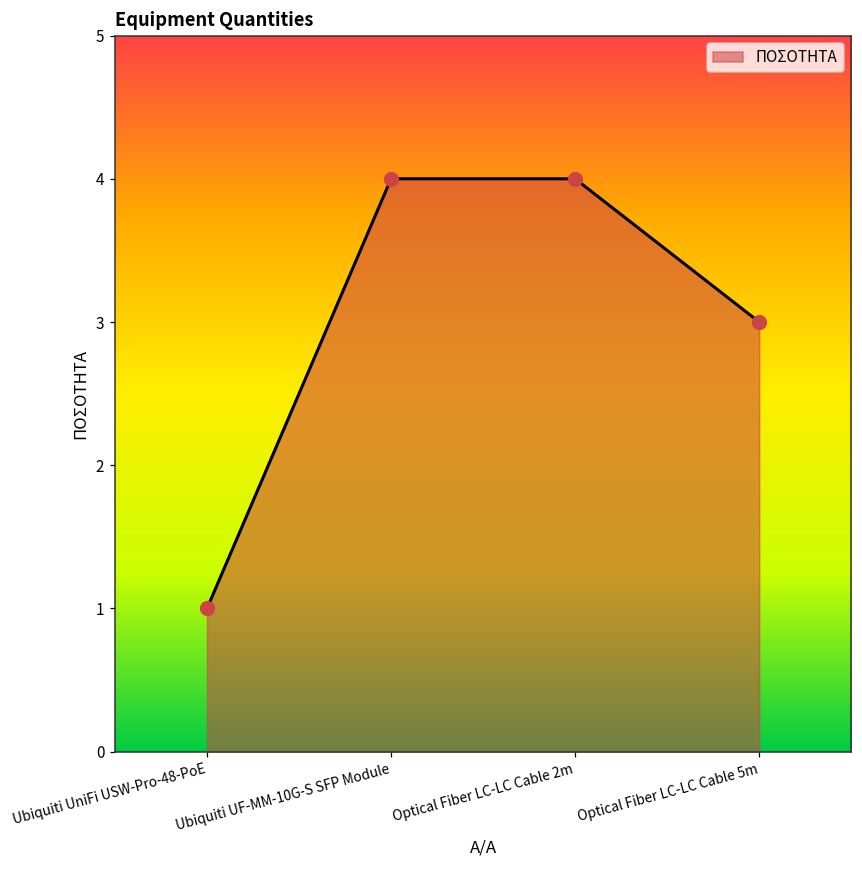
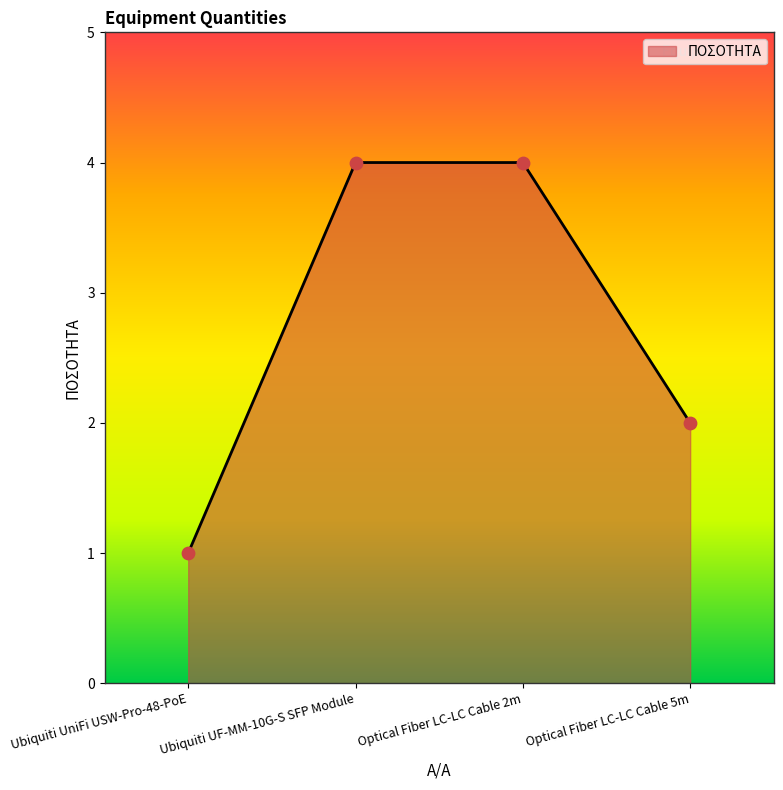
Optical Fiber LC-LC Cable 5m: 3 -> 2
